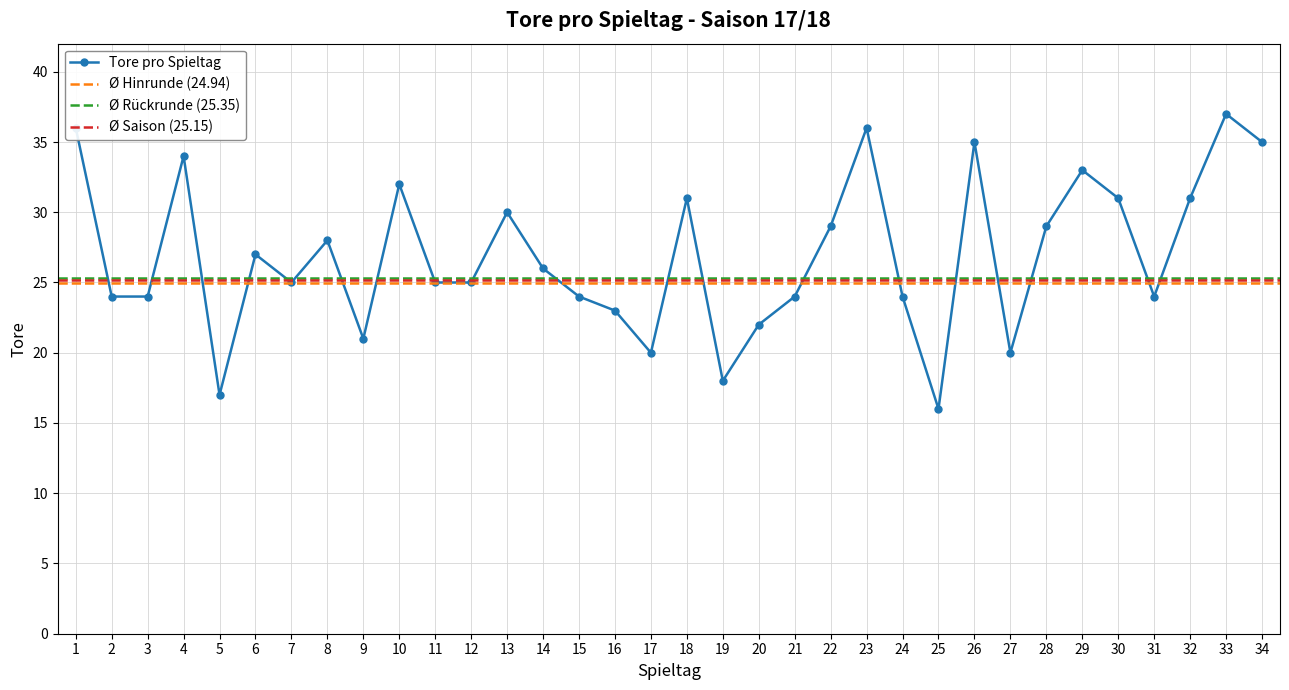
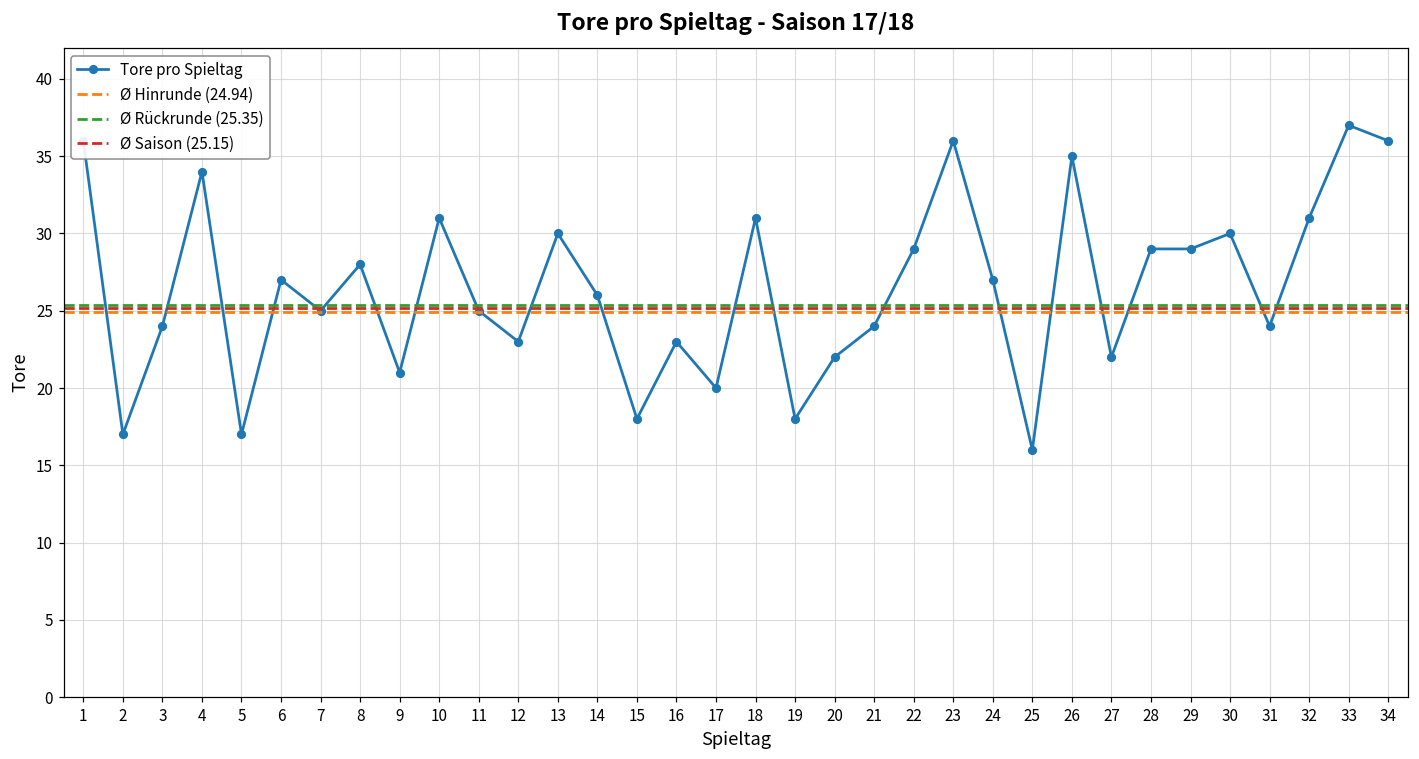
2: 24 -> 17
10: 32 -> 31
12: 25 -> 23
15: 24 -> 18
24: 24 -> 27
27: 20 -> 22
29: 33 -> 29
30: 31 -> 30
34: 35 -> 36
